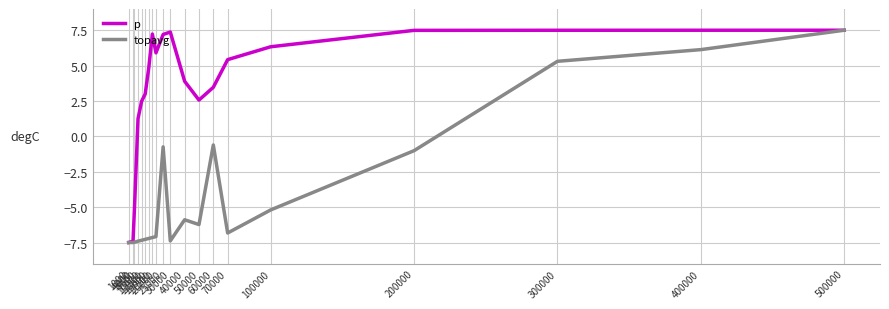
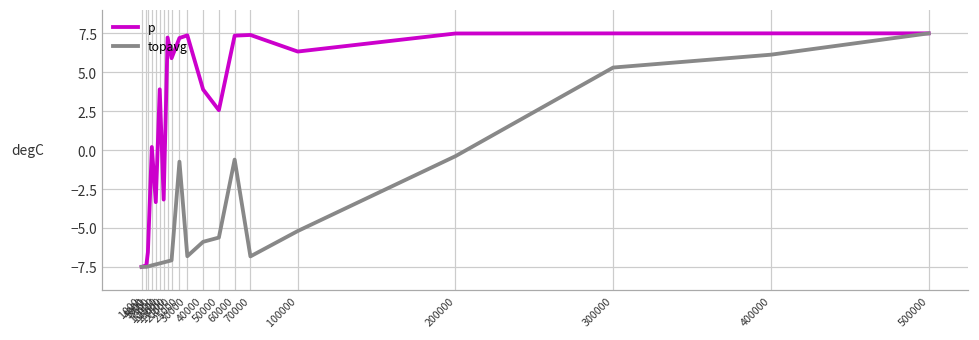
p, 5000: -5.1 -> -6.6
p, 7500: 1.3 -> 0.2
p, 10000: 2.5 -> -3.3
p, 12500: 3.0 -> 3.9
p, 15000: 4.9 -> -3.2
topavg, 30000: -7.4 -> -6.8
topavg, 50000: -6.2 -> -5.6
p, 60000: 3.5 -> 7.4
p, 70000: 5.4 -> 7.4
topavg, 200000: -1.0 -> -0.4
